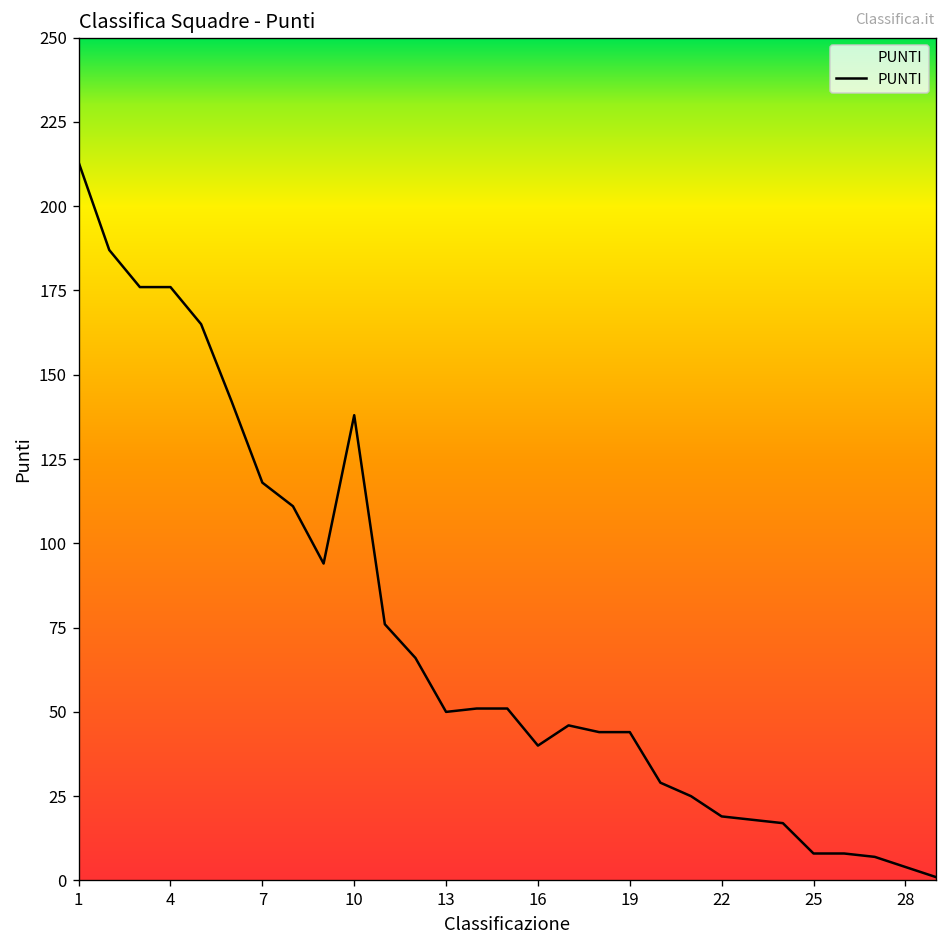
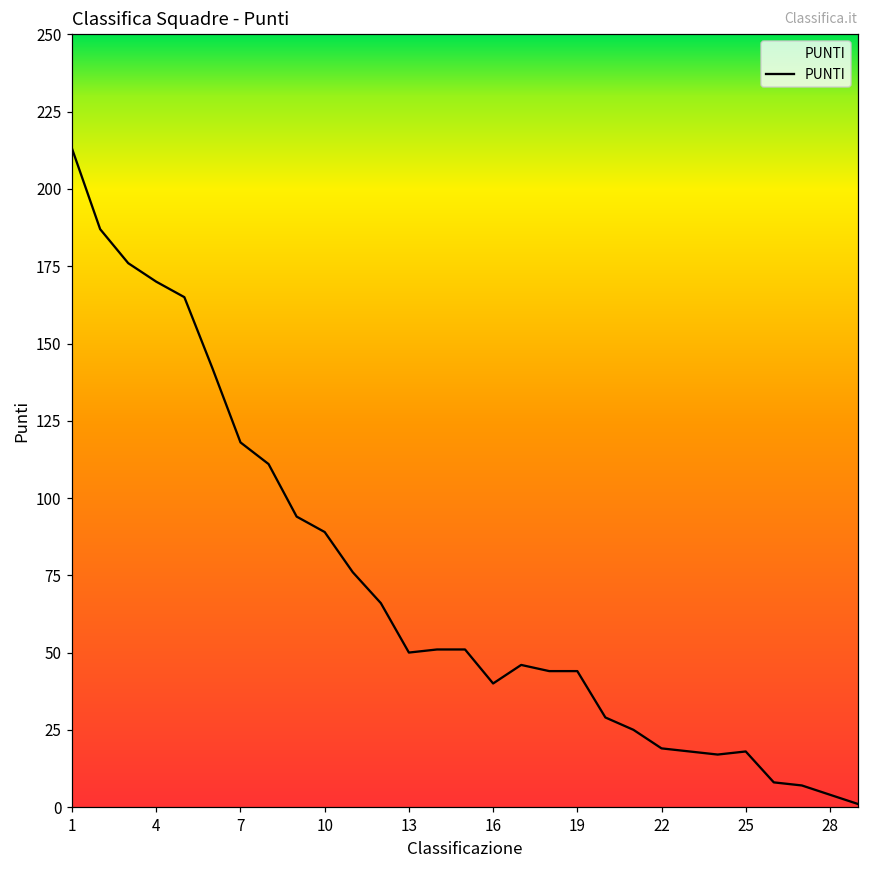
4: 176 -> 170
10: 138 -> 89
25: 8 -> 18
